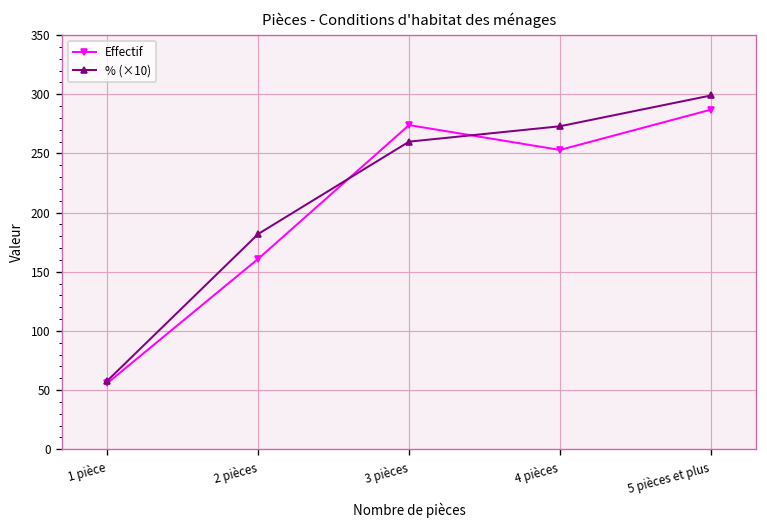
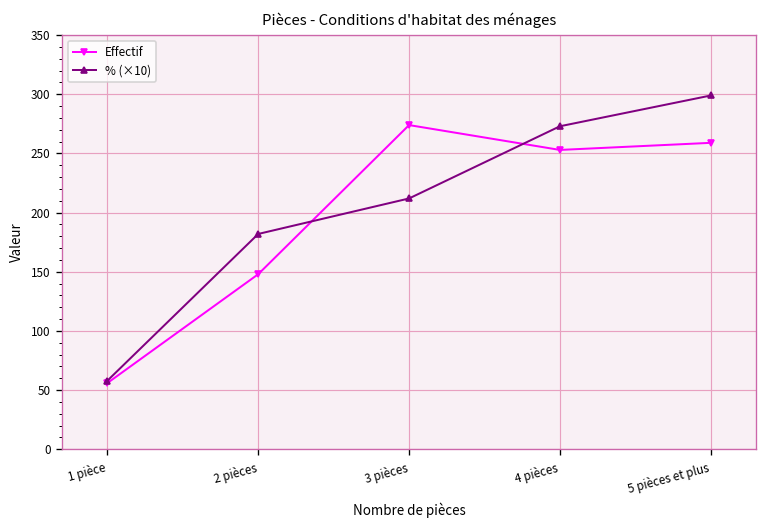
Effectif, 2 pièces: 160 -> 150
% (×10), 3 pièces: 260 -> 210
Effectif, 5 pièces et plus: 290 -> 260
